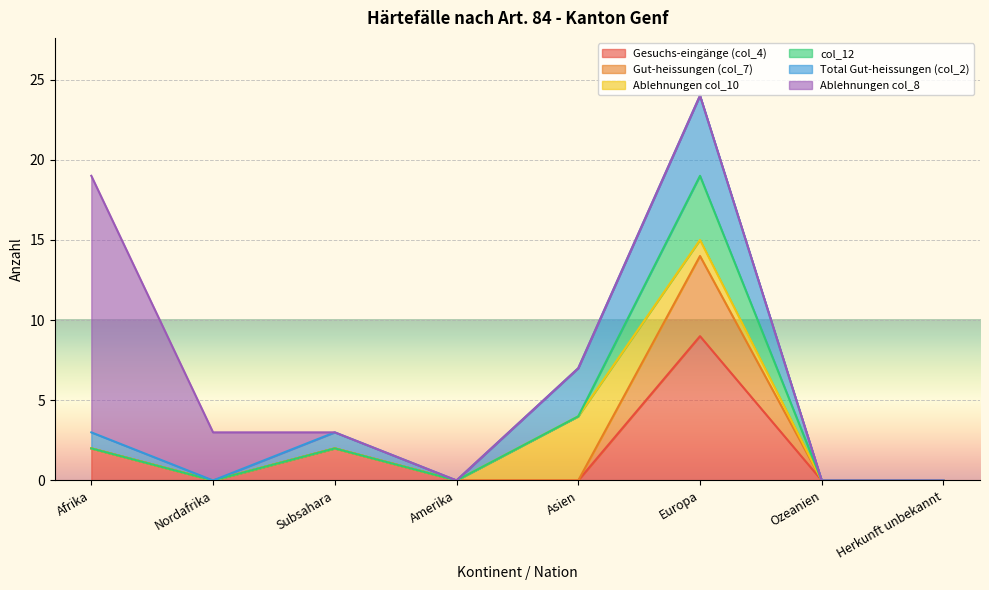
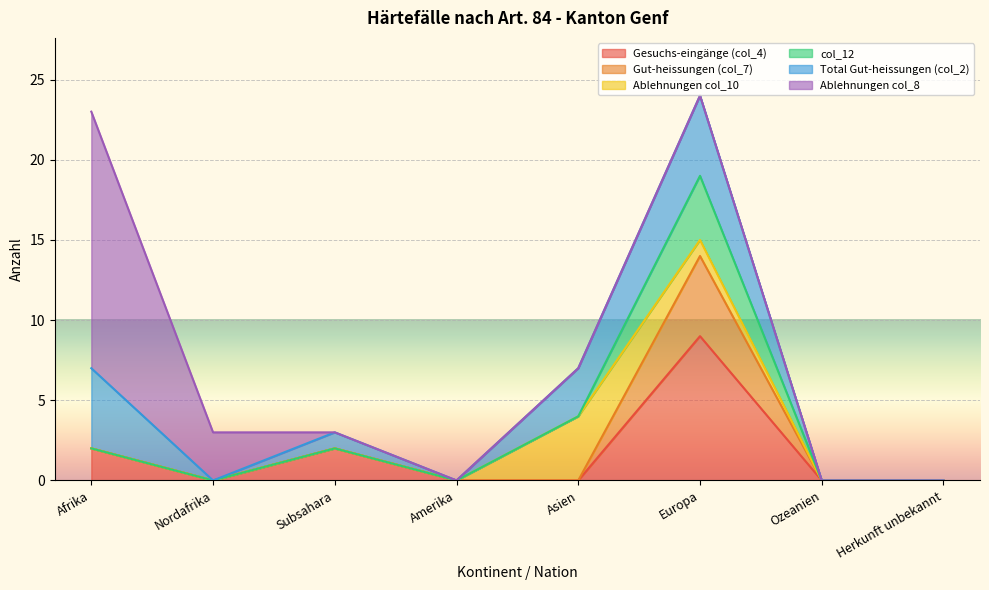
Total Gut-heissungen (col_2), Afrika: 1 -> 5
